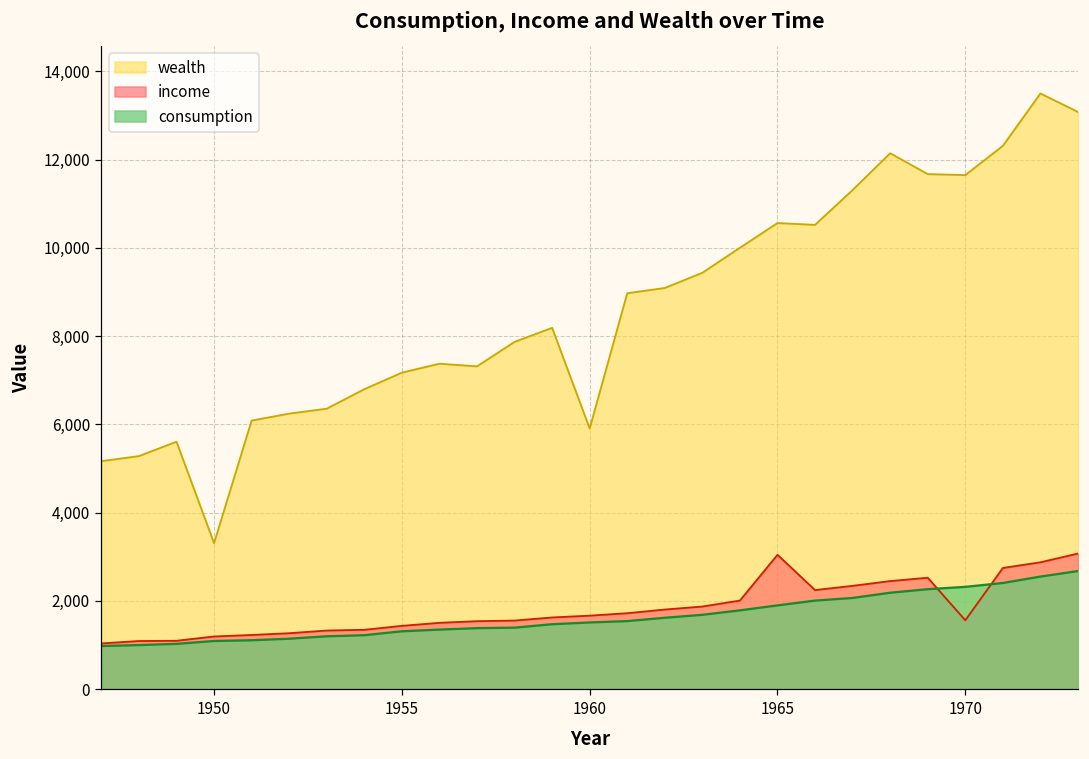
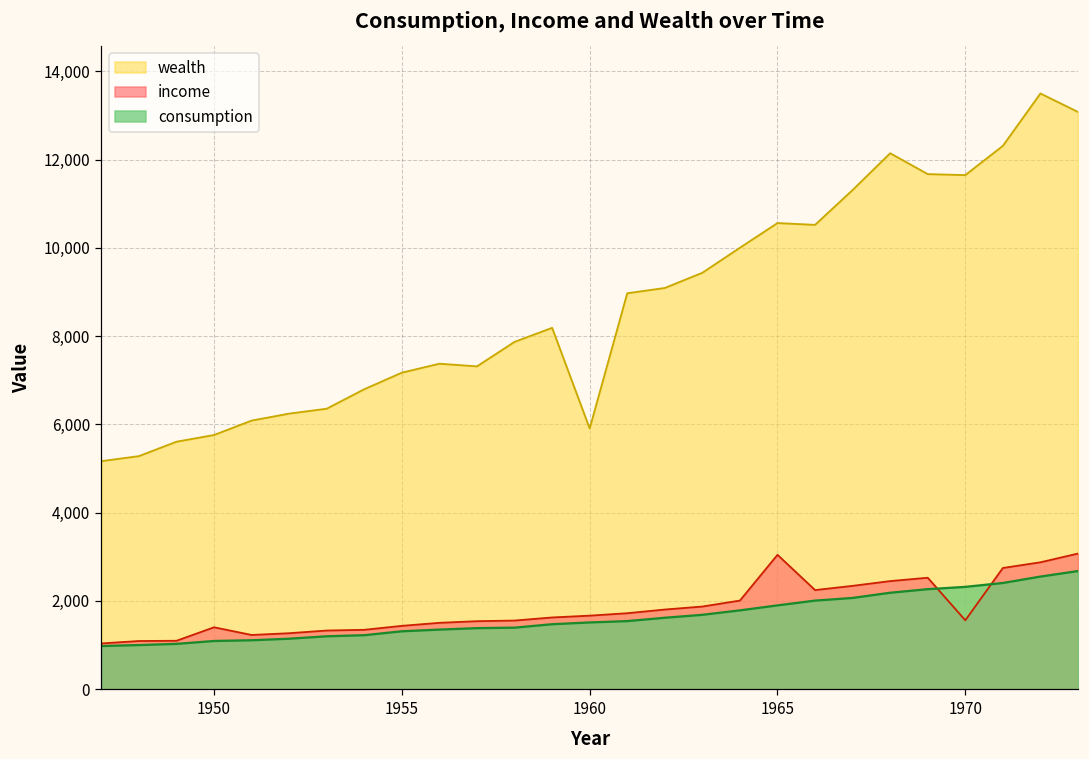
wealth, 1950: 3,300 -> 5,800
income, 1950: 1,200 -> 1,400
